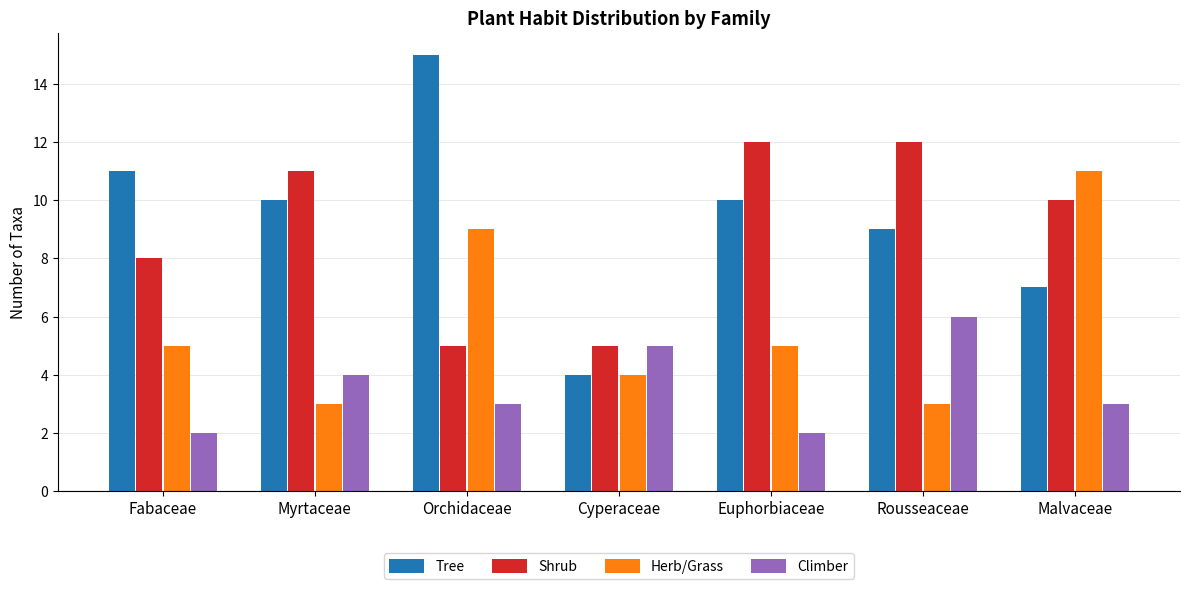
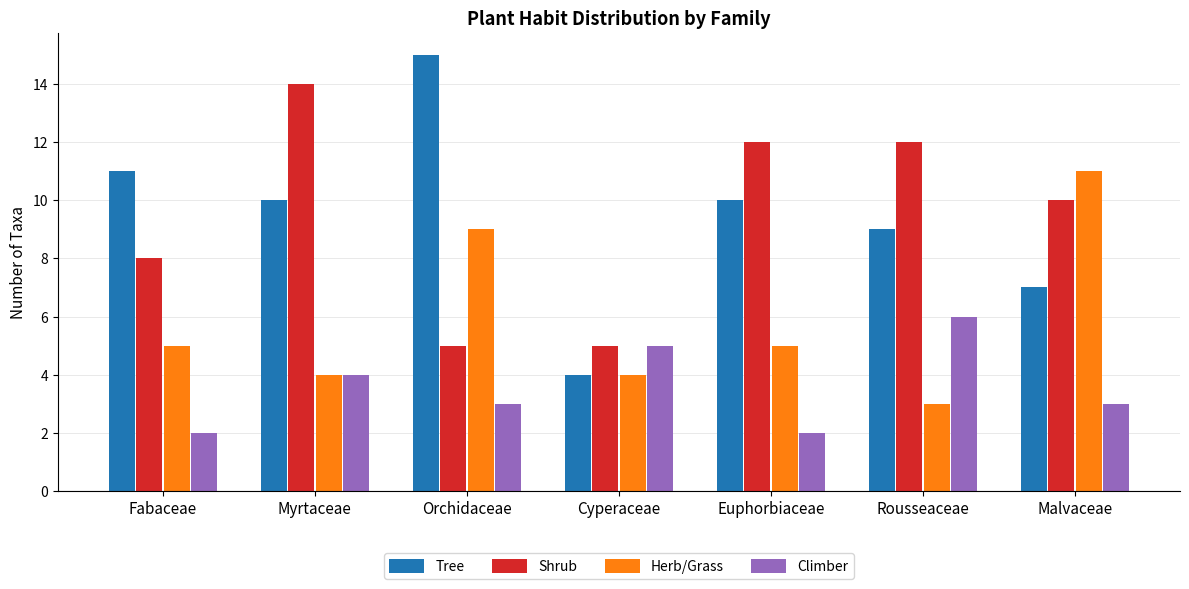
Shrub, Myrtaceae: 11 -> 14
Herb/Grass, Myrtaceae: 3 -> 4
